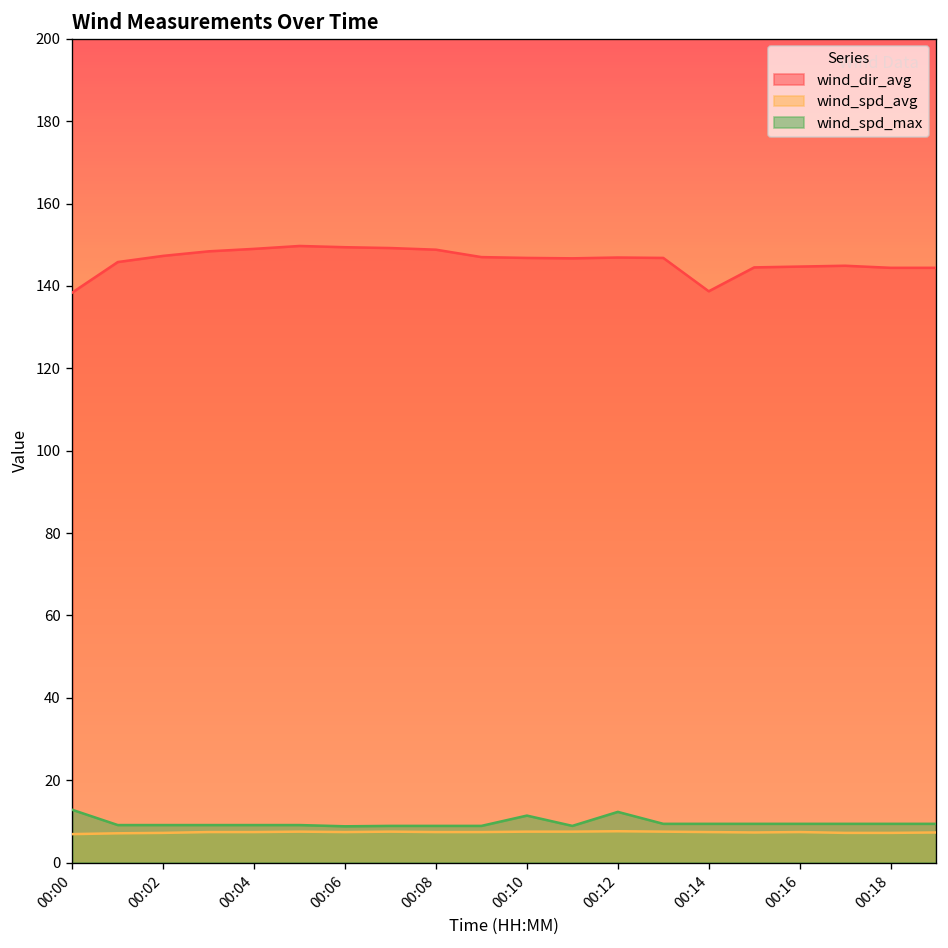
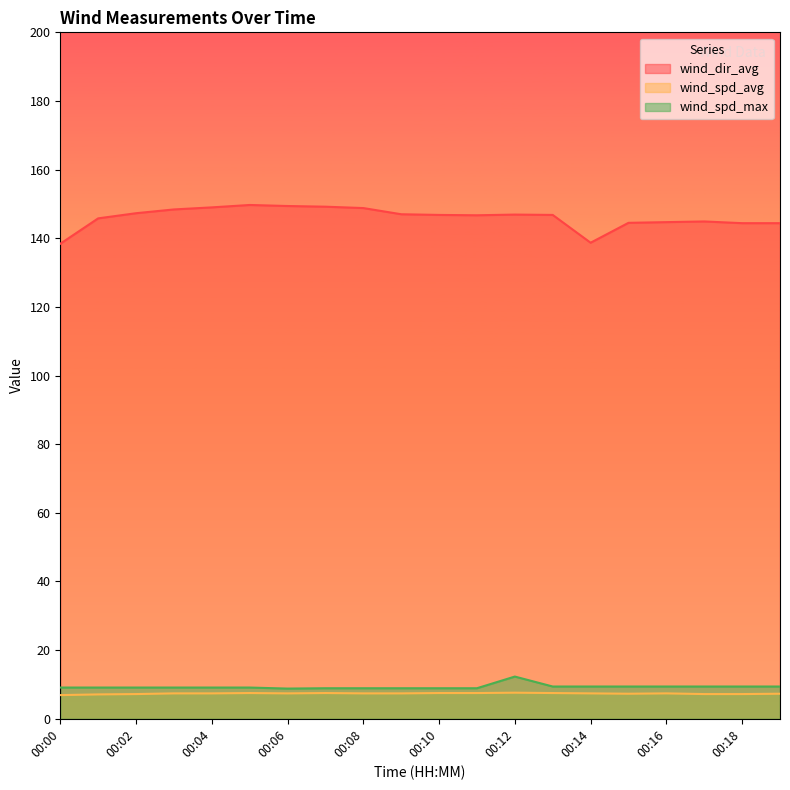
wind_spd_max, 00:00: 13 -> 9
wind_spd_max, 00:10: 11 -> 9
